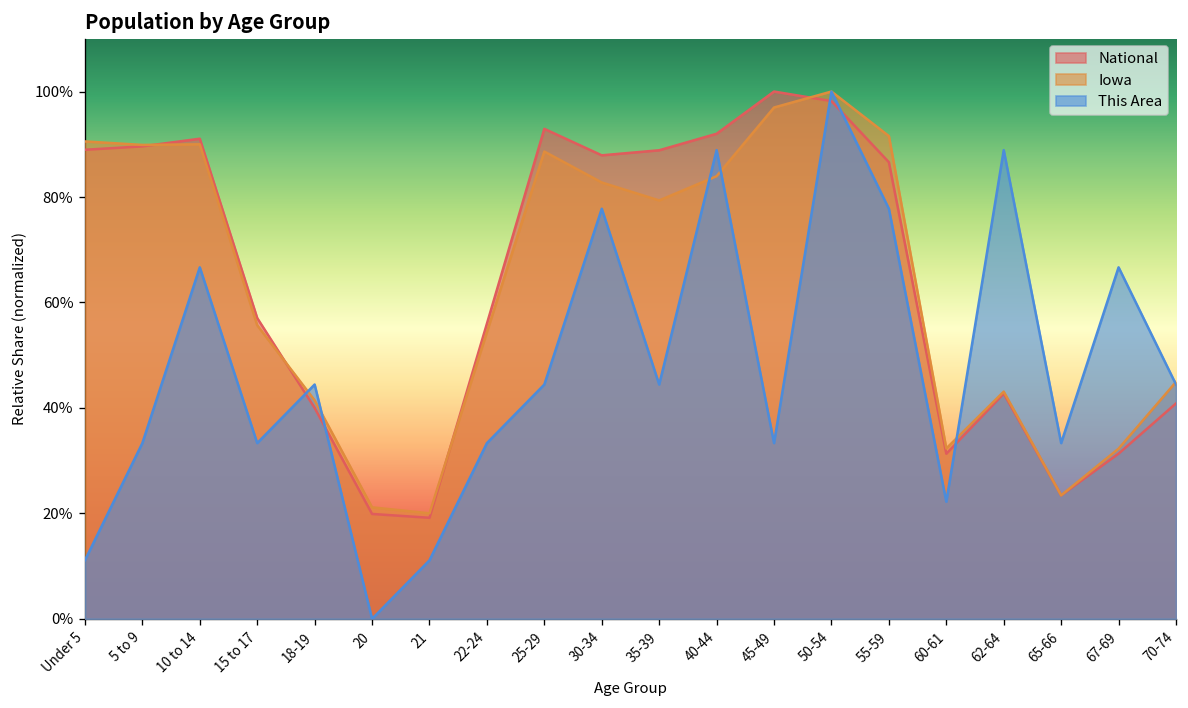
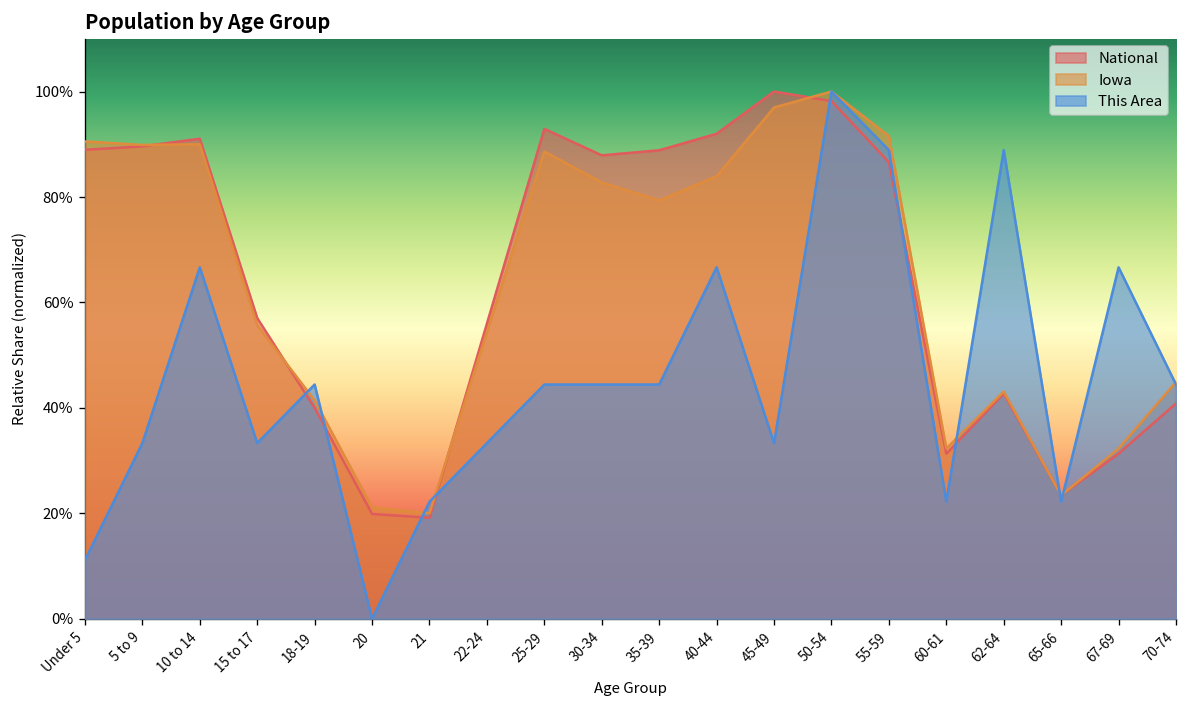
This Area, 21: 11% -> 22%
This Area, 30-34: 78% -> 44%
This Area, 40-44: 89% -> 67%
This Area, 55-59: 78% -> 89%
This Area, 65-66: 33% -> 22%
